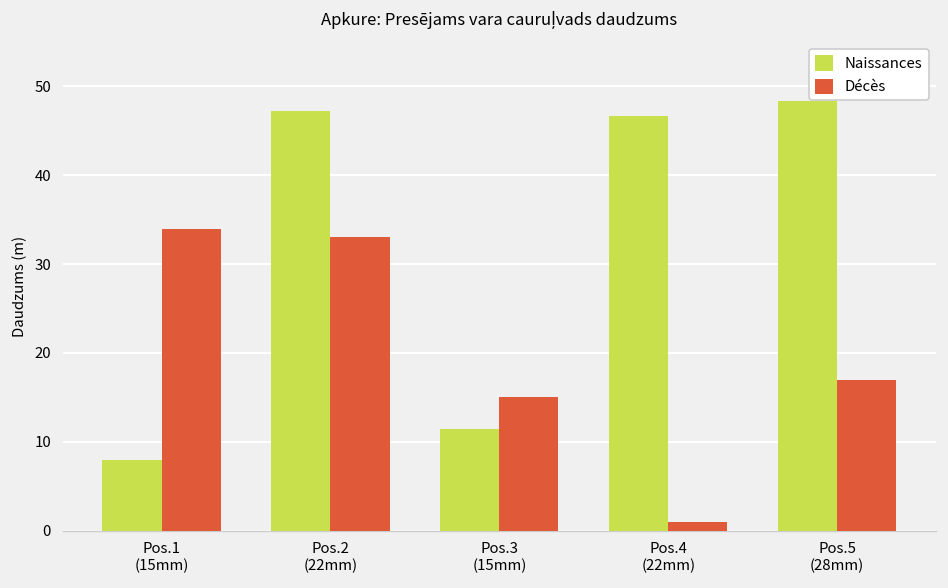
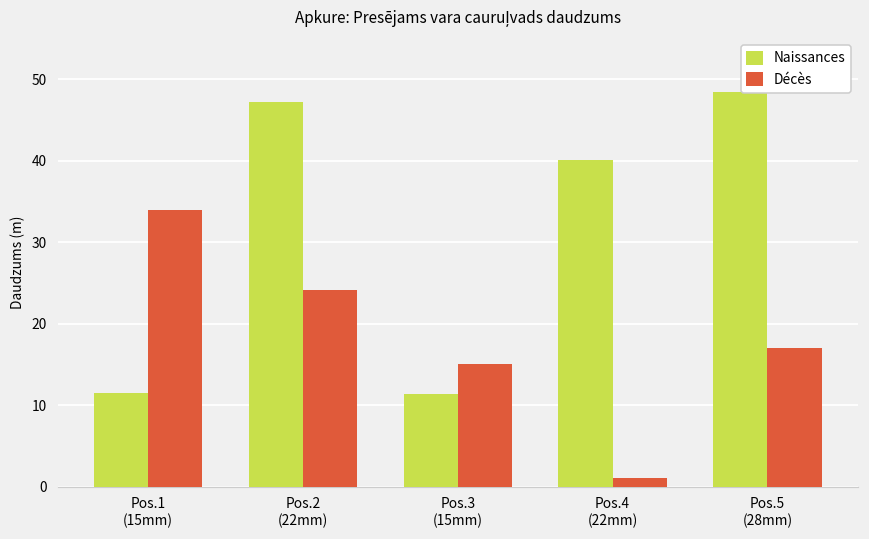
Naissances, Pos.1 (15mm): 8 -> 12
Décès, Pos.2 (22mm): 33 -> 24
Naissances, Pos.4 (22mm): 47 -> 40
